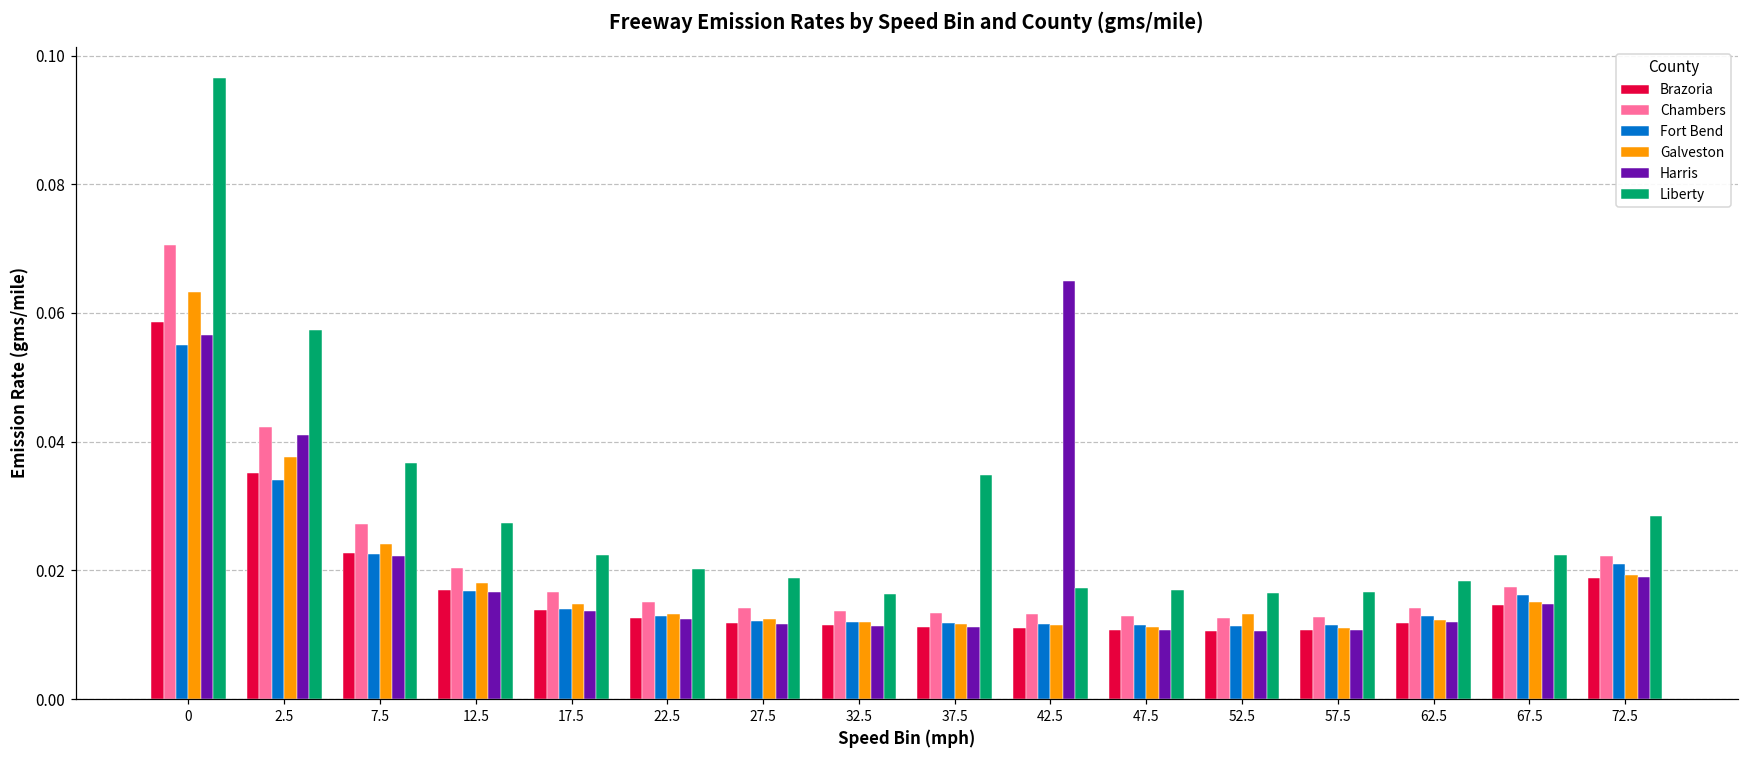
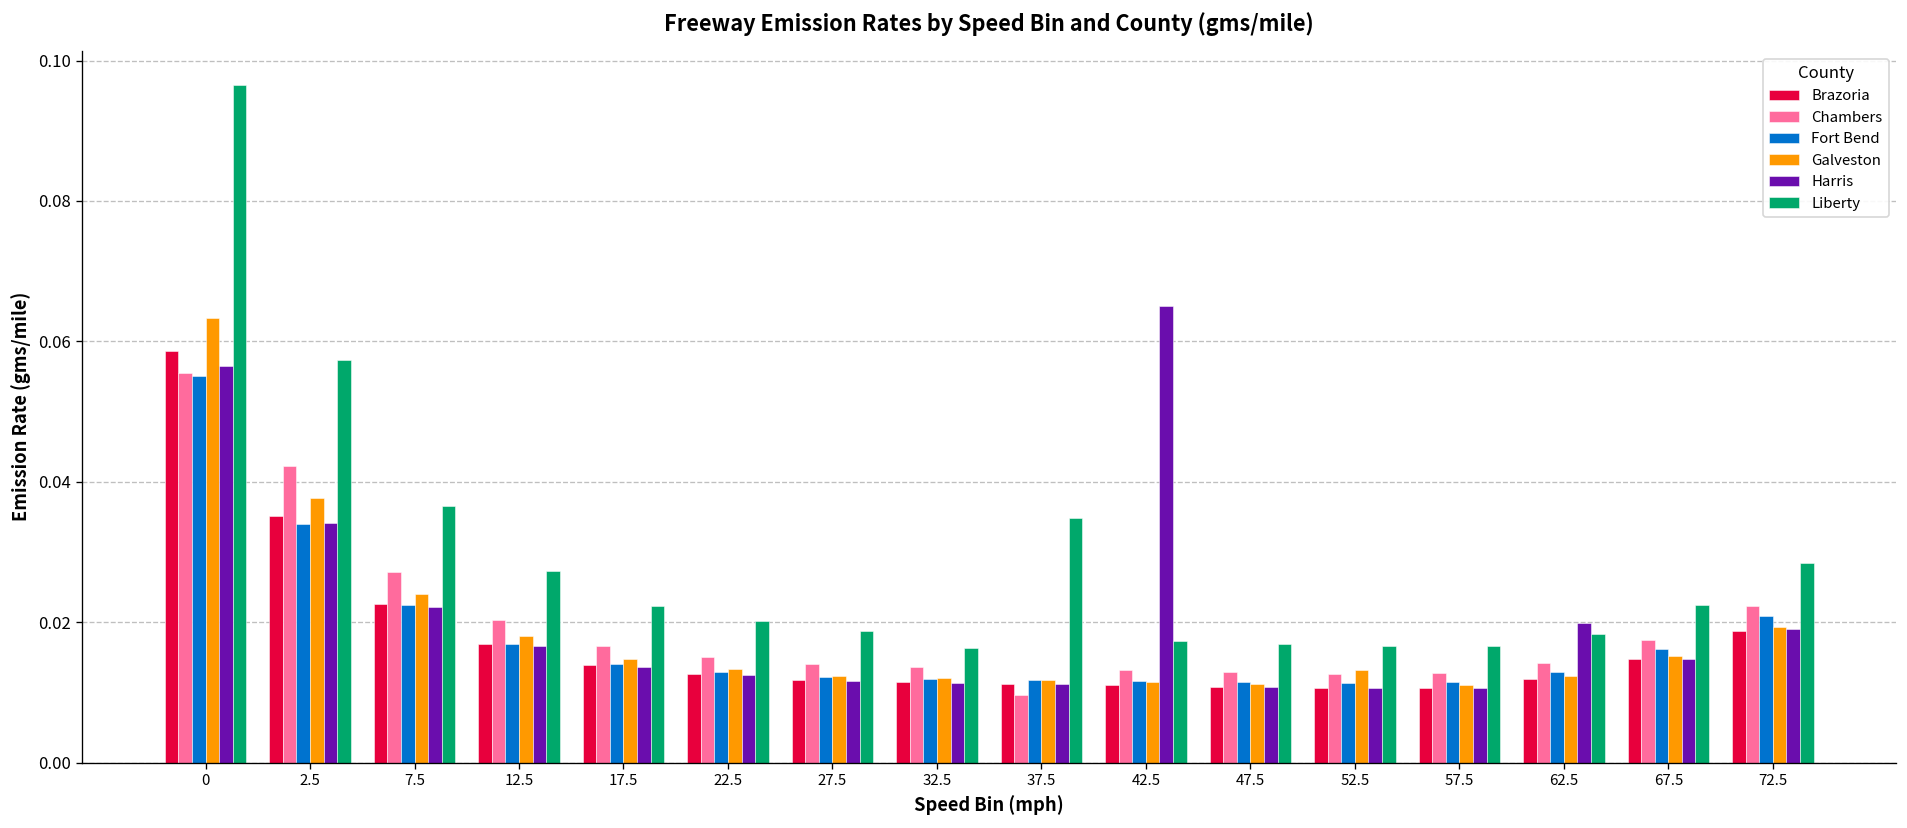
Chambers, 0: 0.070 -> 0.056
Harris, 2.5: 0.041 -> 0.034
Chambers, 37.5: 0.013 -> 0.010
Harris, 62.5: 0.012 -> 0.020
